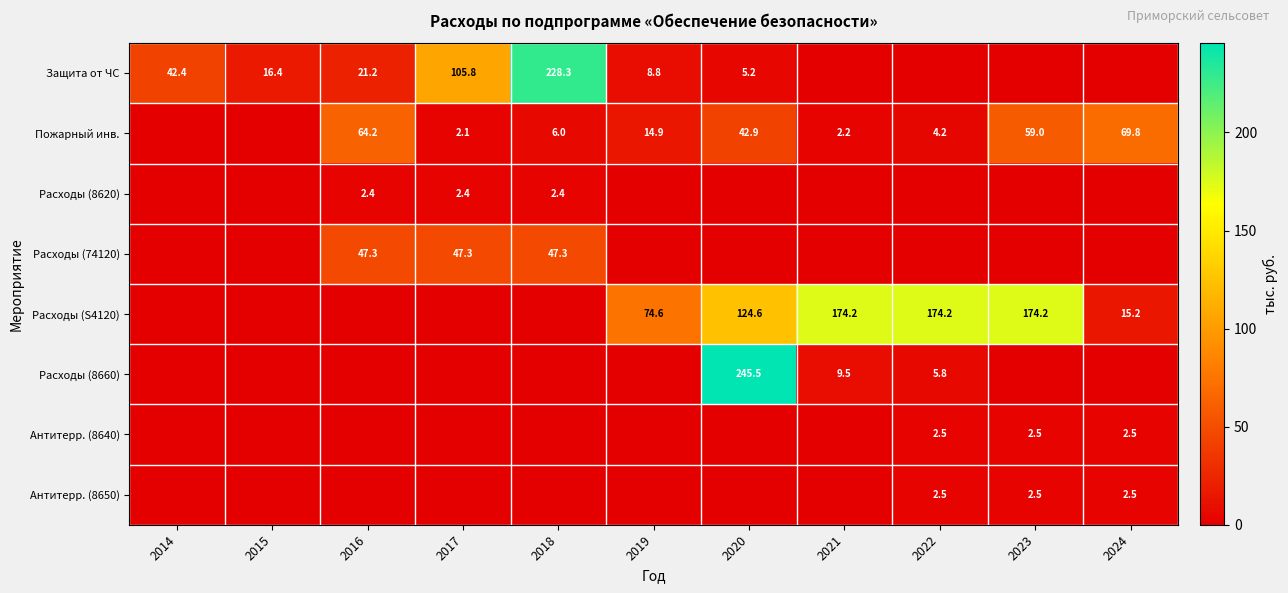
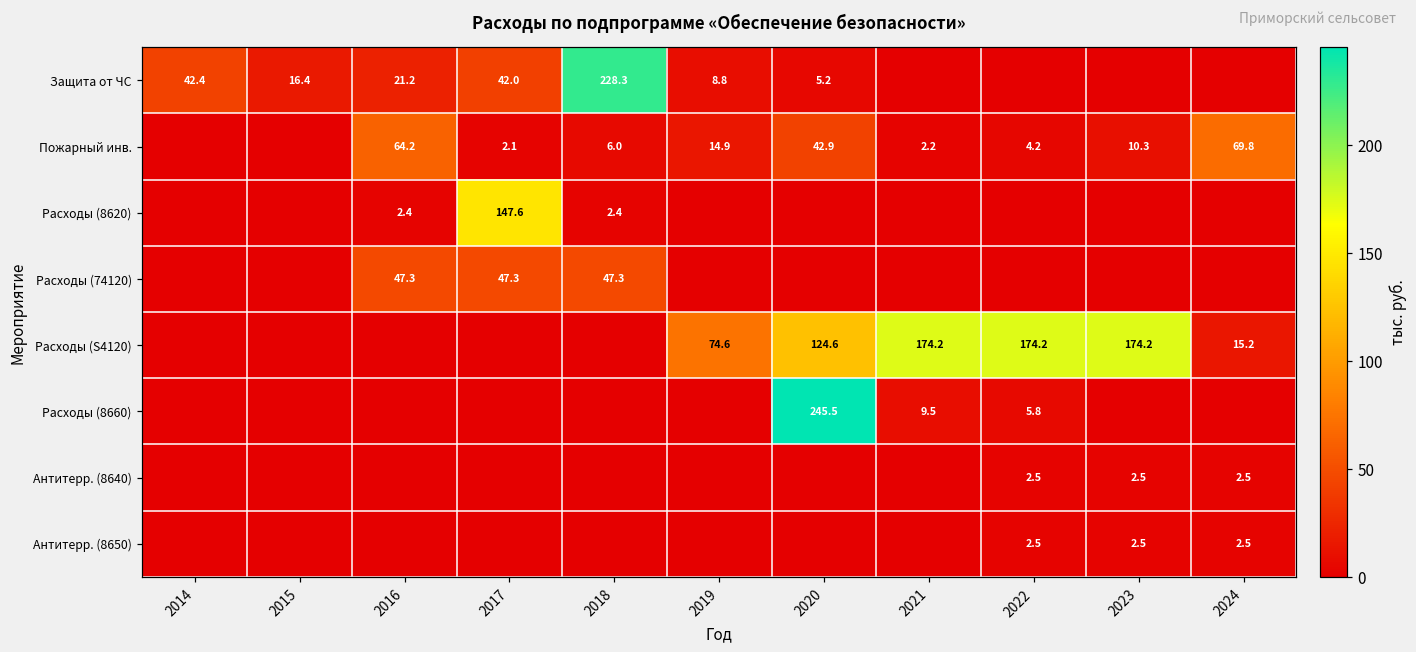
Защита от ЧС, 2017: 105.8 -> 42.0
Пожарный инв., 2023: 59.0 -> 10.3
Расходы (8620), 2017: 2.4 -> 147.6
